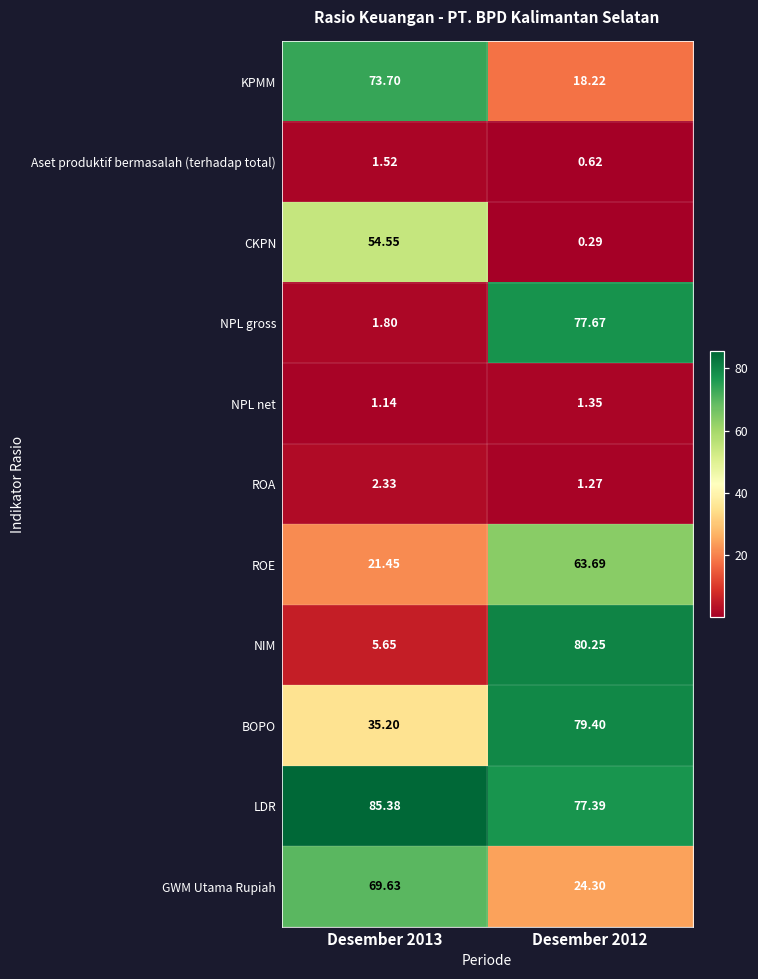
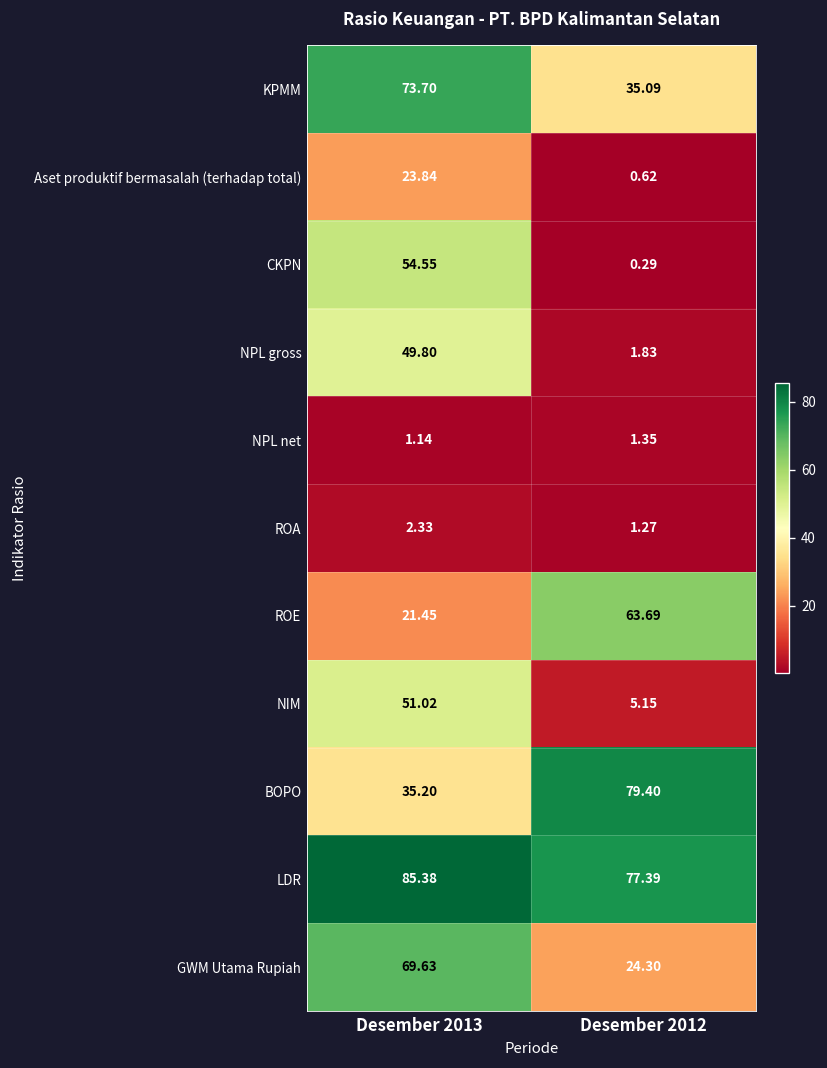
KPMM, Desember 2012: 18.22 -> 35.09
Aset produktif bermasalah (terhadap total), Desember 2013: 1.52 -> 23.84
NPL gross, Desember 2013: 1.80 -> 49.80
NPL gross, Desember 2012: 77.67 -> 1.83
NIM, Desember 2013: 5.65 -> 51.02
NIM, Desember 2012: 80.25 -> 5.15
